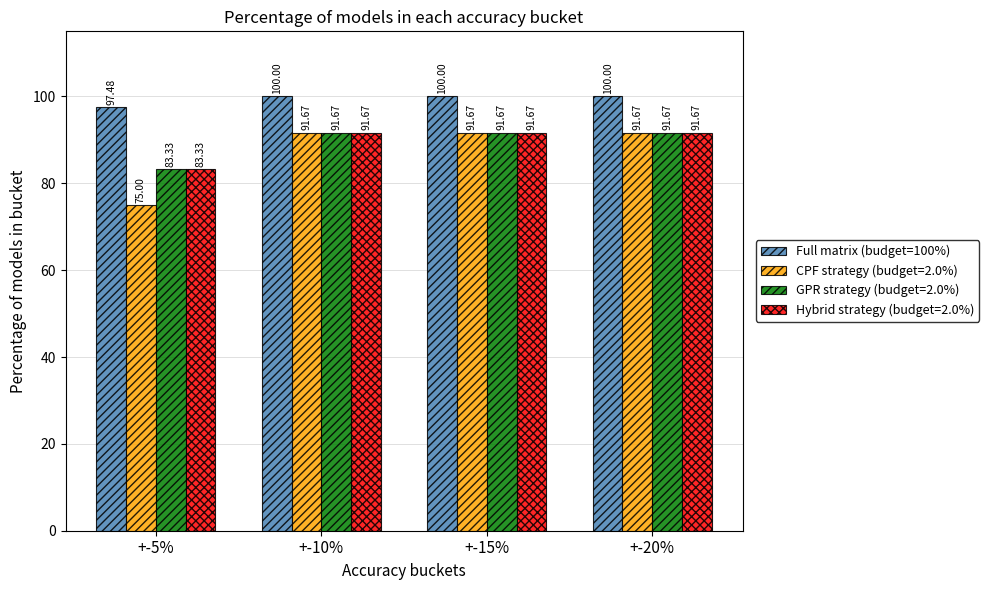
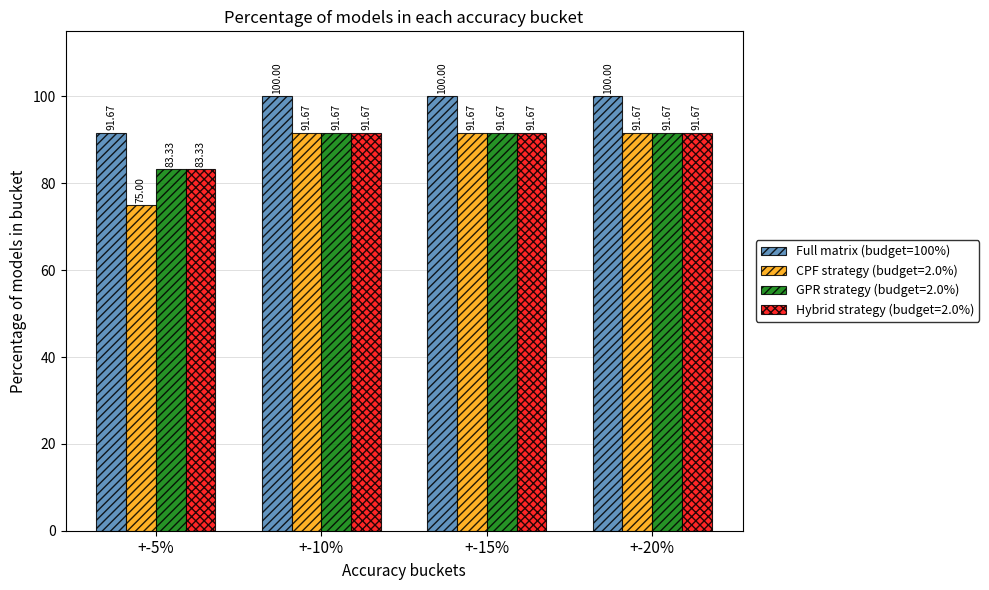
Full matrix (budget=100%), +-5%: 97.48 -> 91.67
